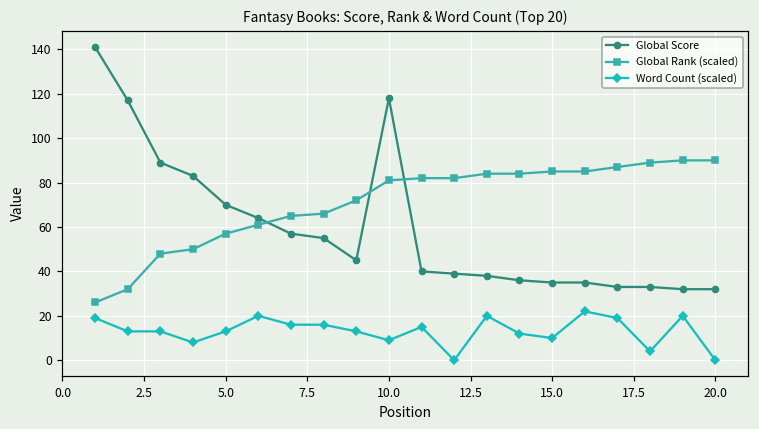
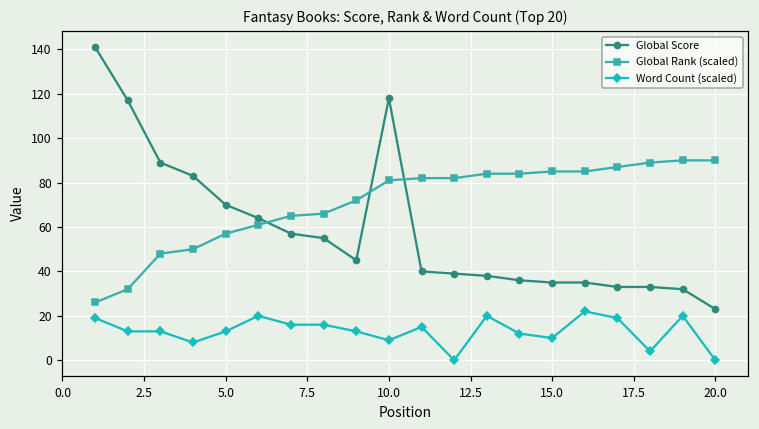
Global Score, 20.0: 32 -> 23
